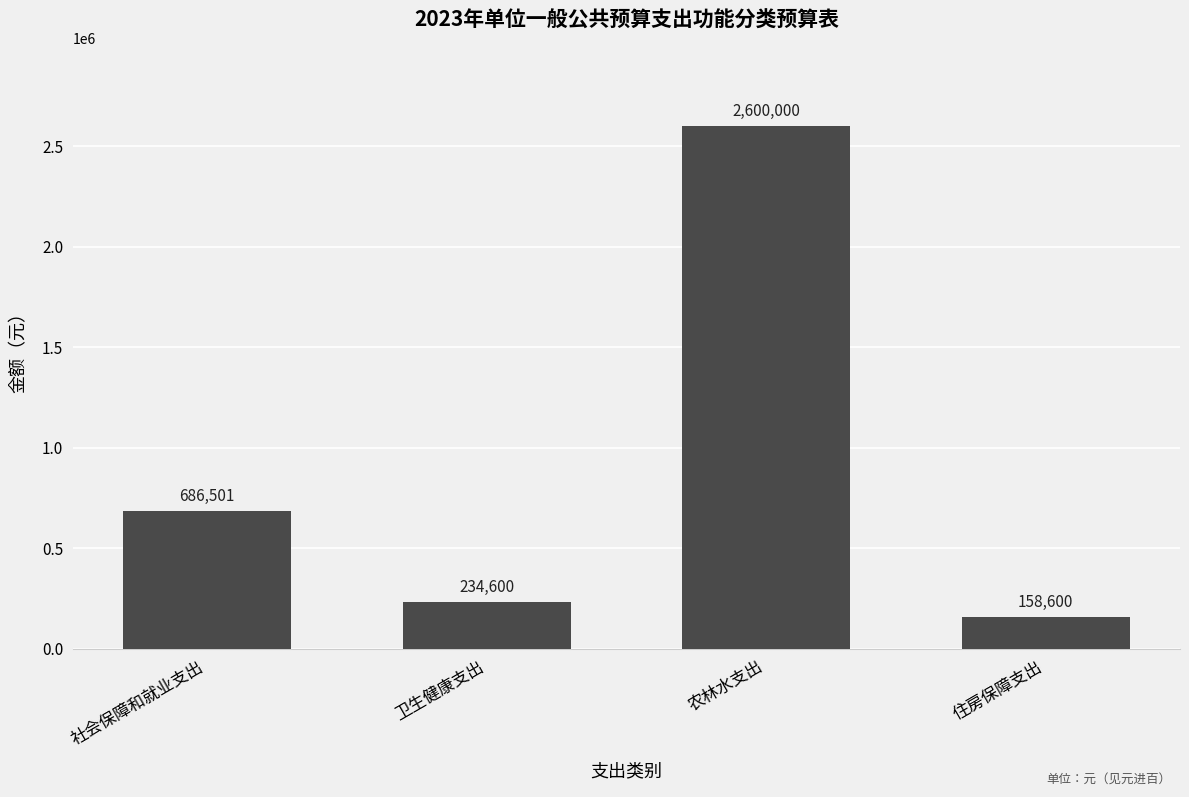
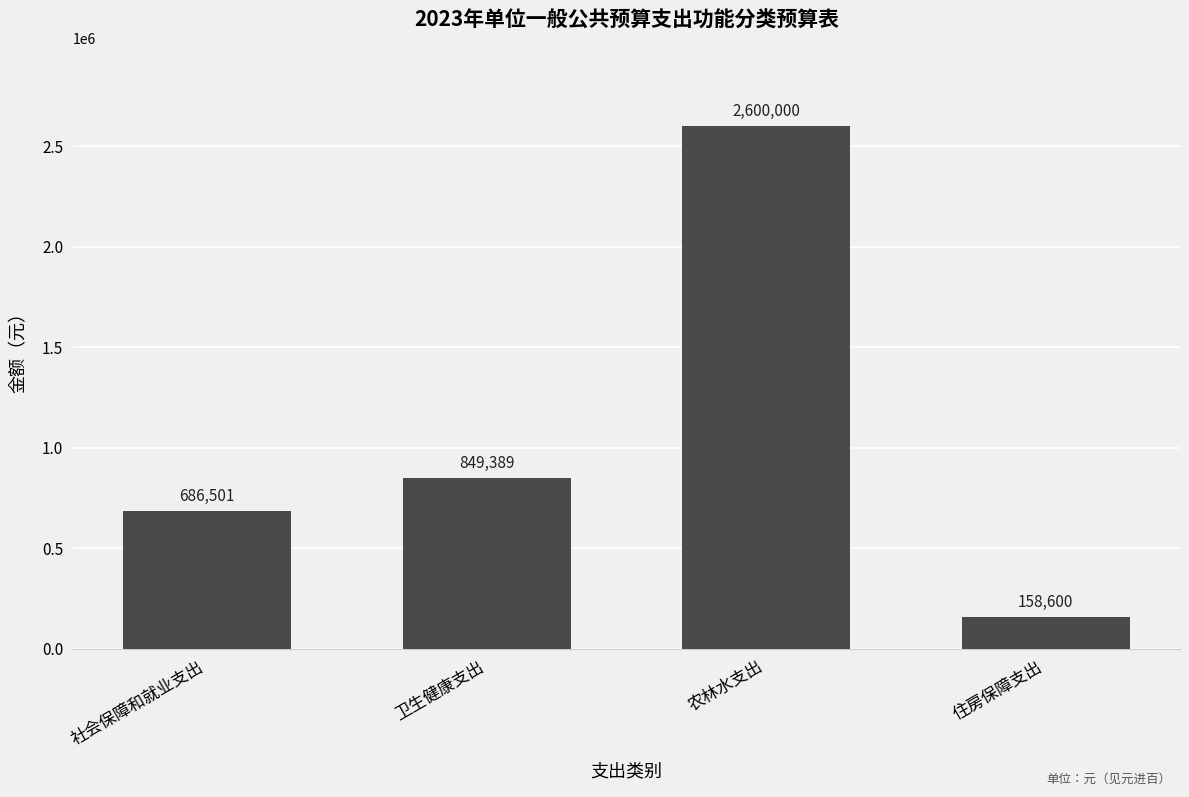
卫生健康支出: 234,600 -> 849,389
